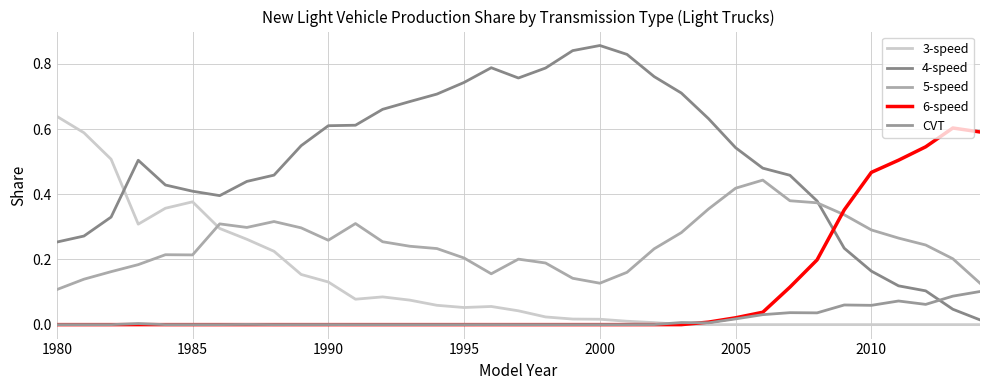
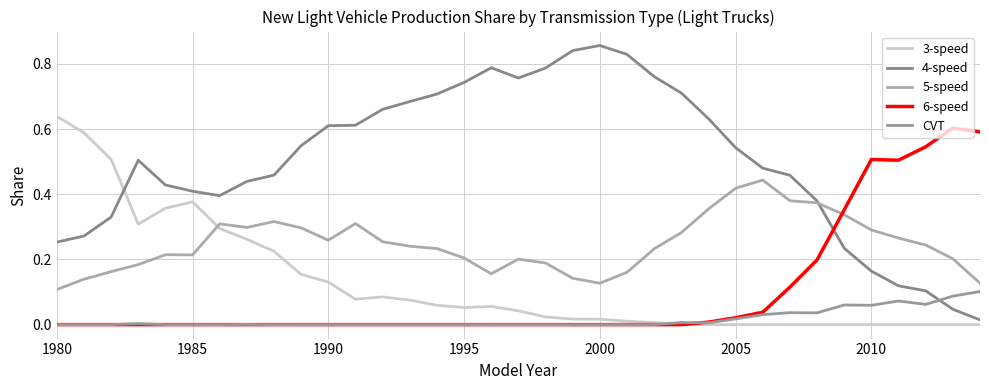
6-speed, 2010: 0.47 -> 0.51
